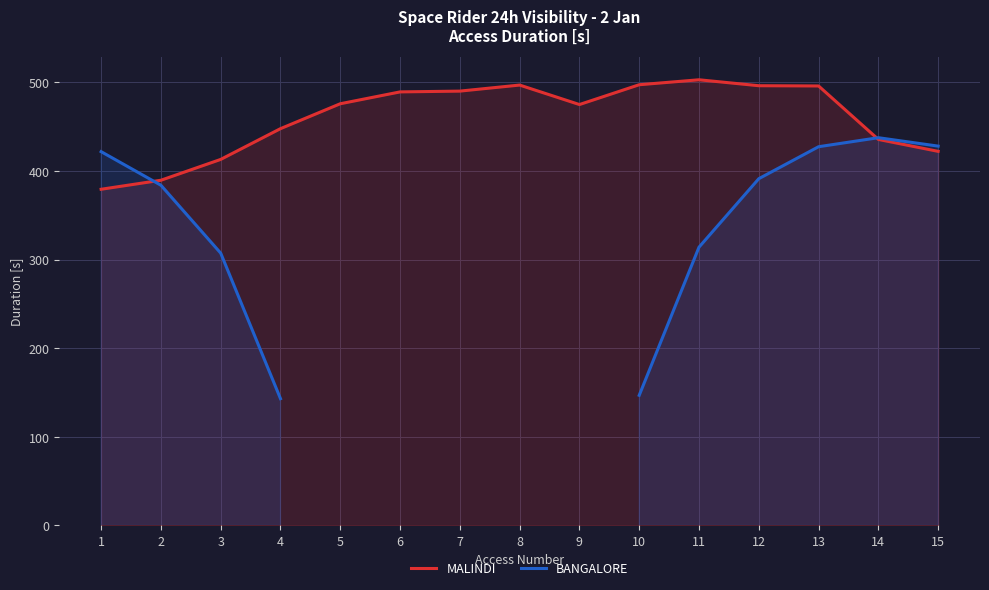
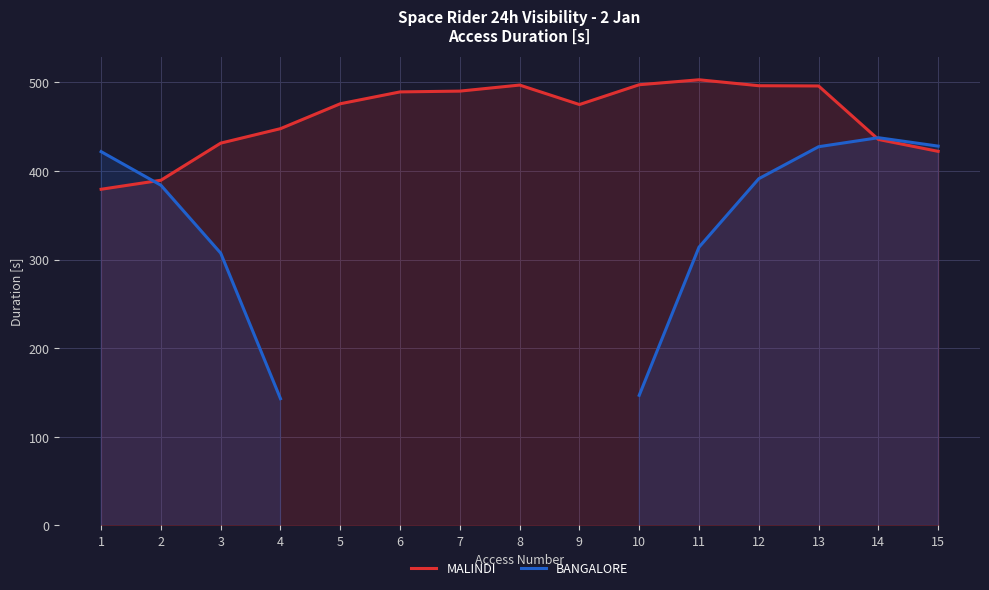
MALINDI, 3: 410 -> 430
